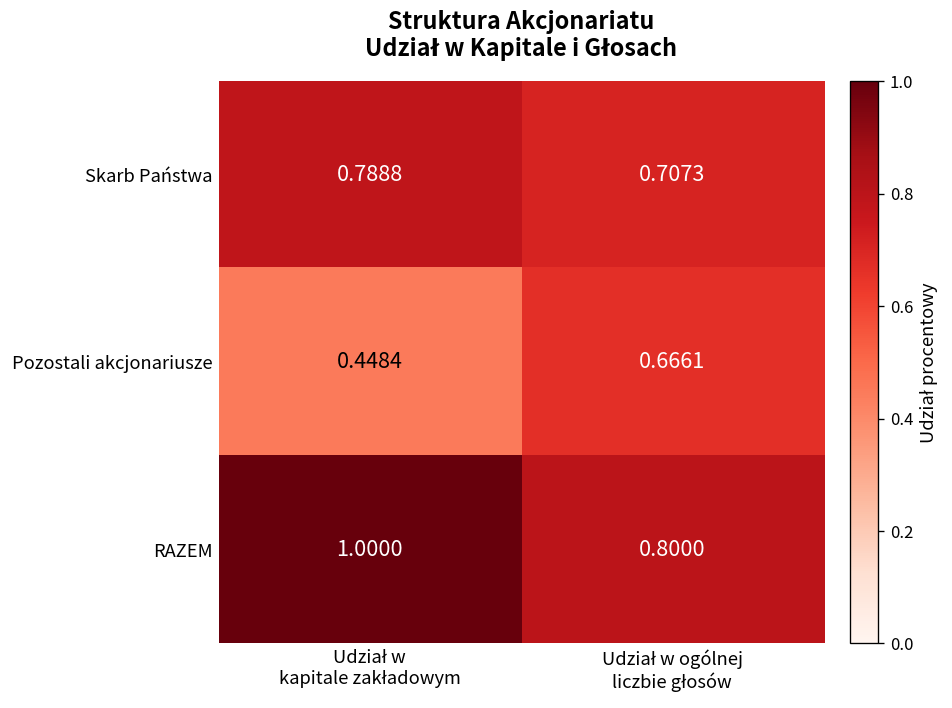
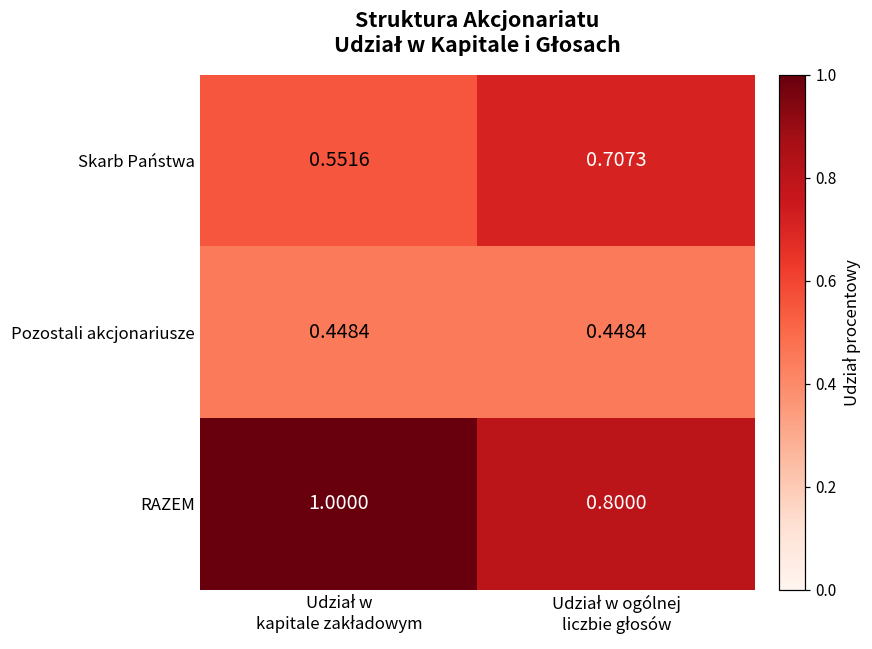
Skarb Państwa, Udział w kapitale zakładowym: 0.7888 -> 0.5516
Pozostali akcjonariusze, Udział w ogólnej liczbie głosów: 0.6661 -> 0.4484
